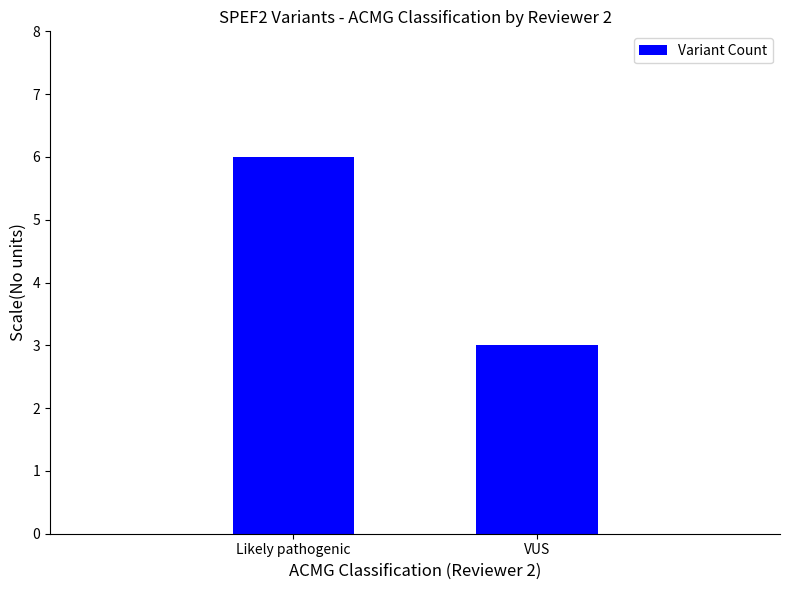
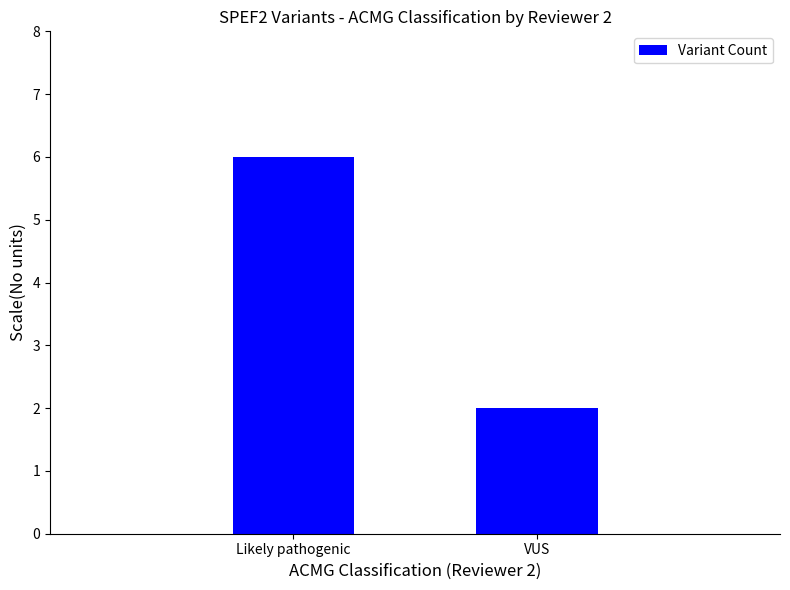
VUS: 3 -> 2
